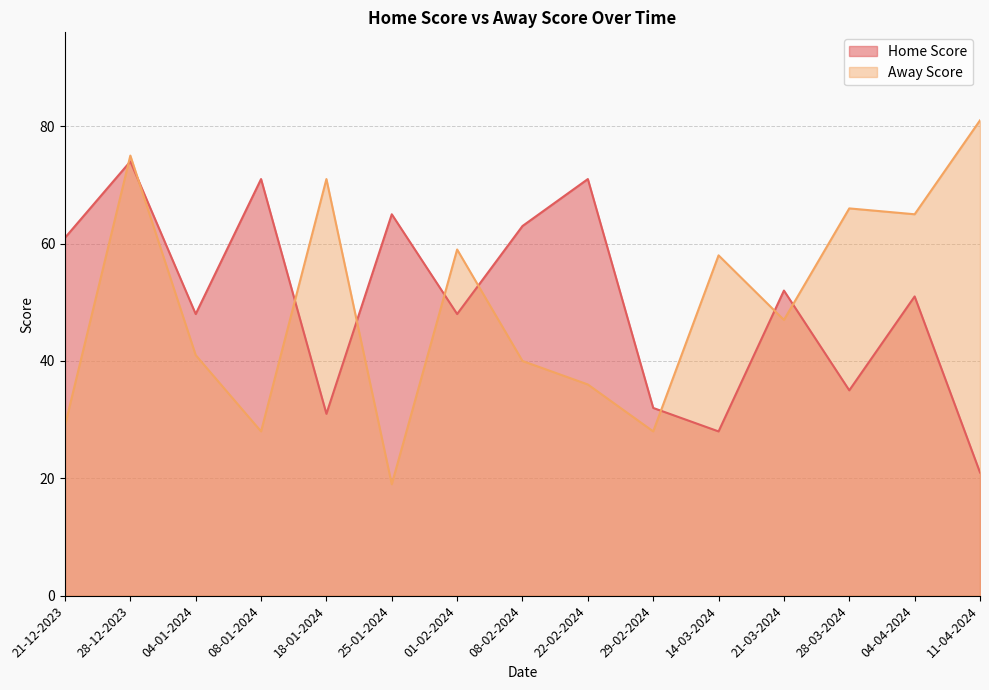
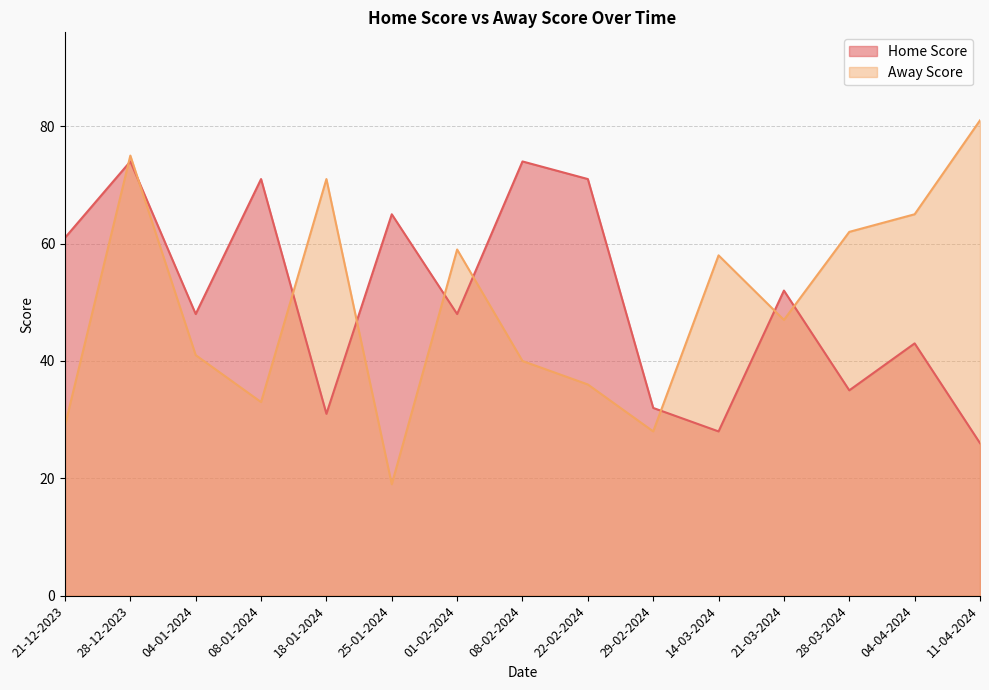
Away Score, 08-01-2024: 28 -> 33
Home Score, 08-02-2024: 63 -> 74
Away Score, 28-03-2024: 66 -> 62
Home Score, 04-04-2024: 51 -> 43
Home Score, 11-04-2024: 21 -> 26
